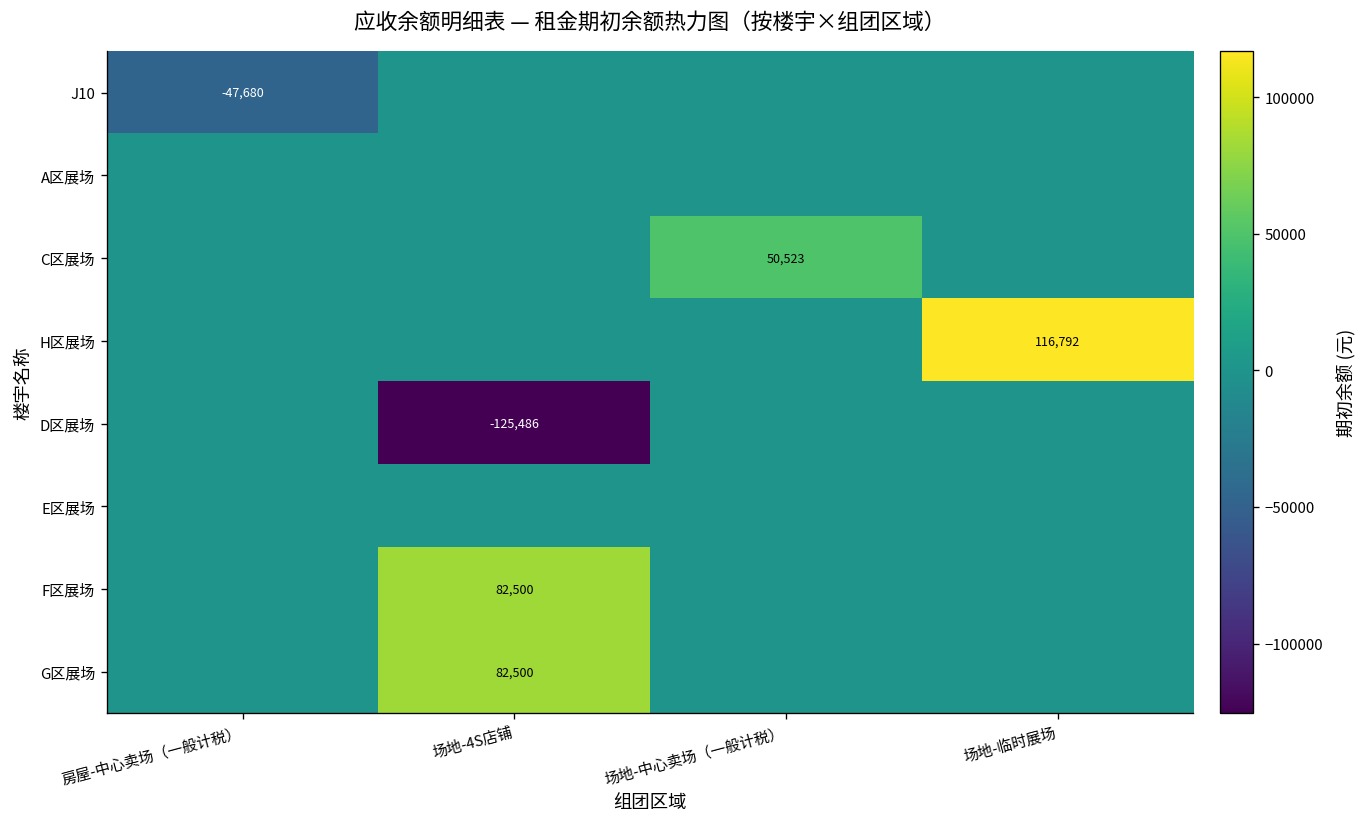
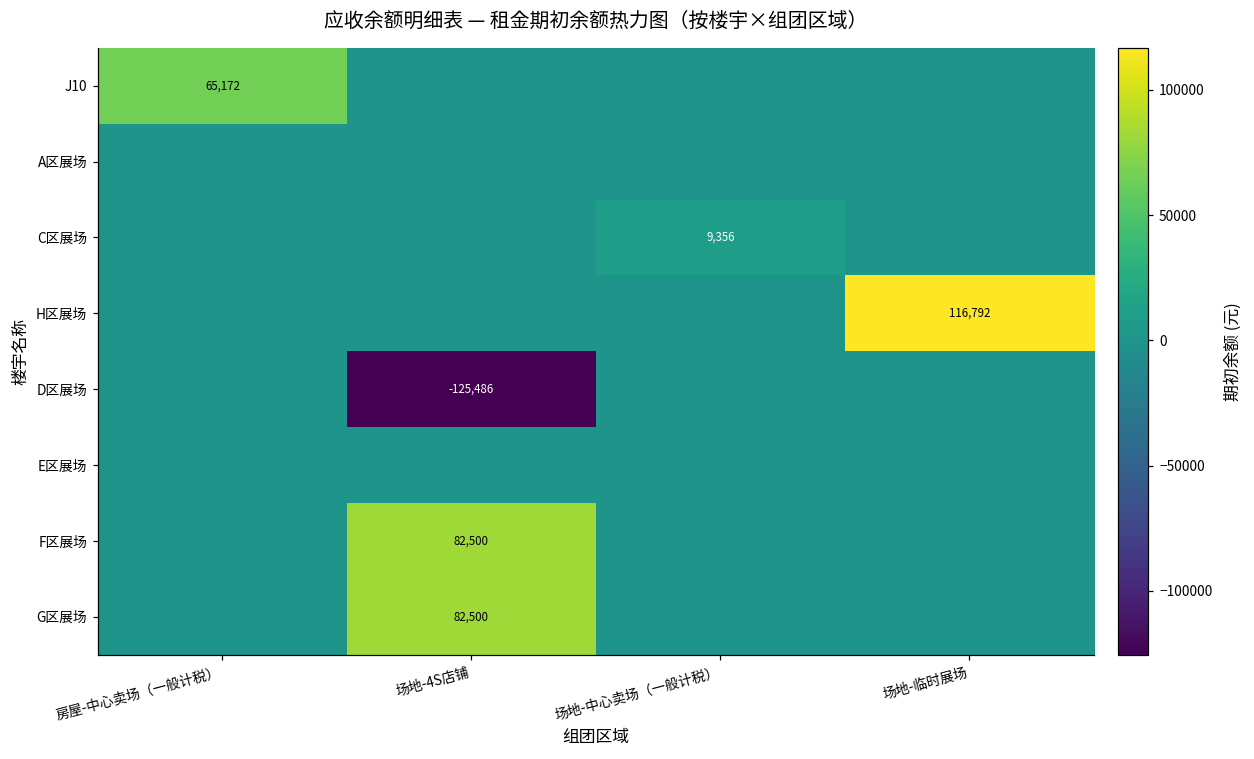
J10, 房屋-中心卖场（一般计税）: -47,680 -> 65,172
C区展场, 场地-中心卖场（一般计税）: 50,523 -> 9,356
